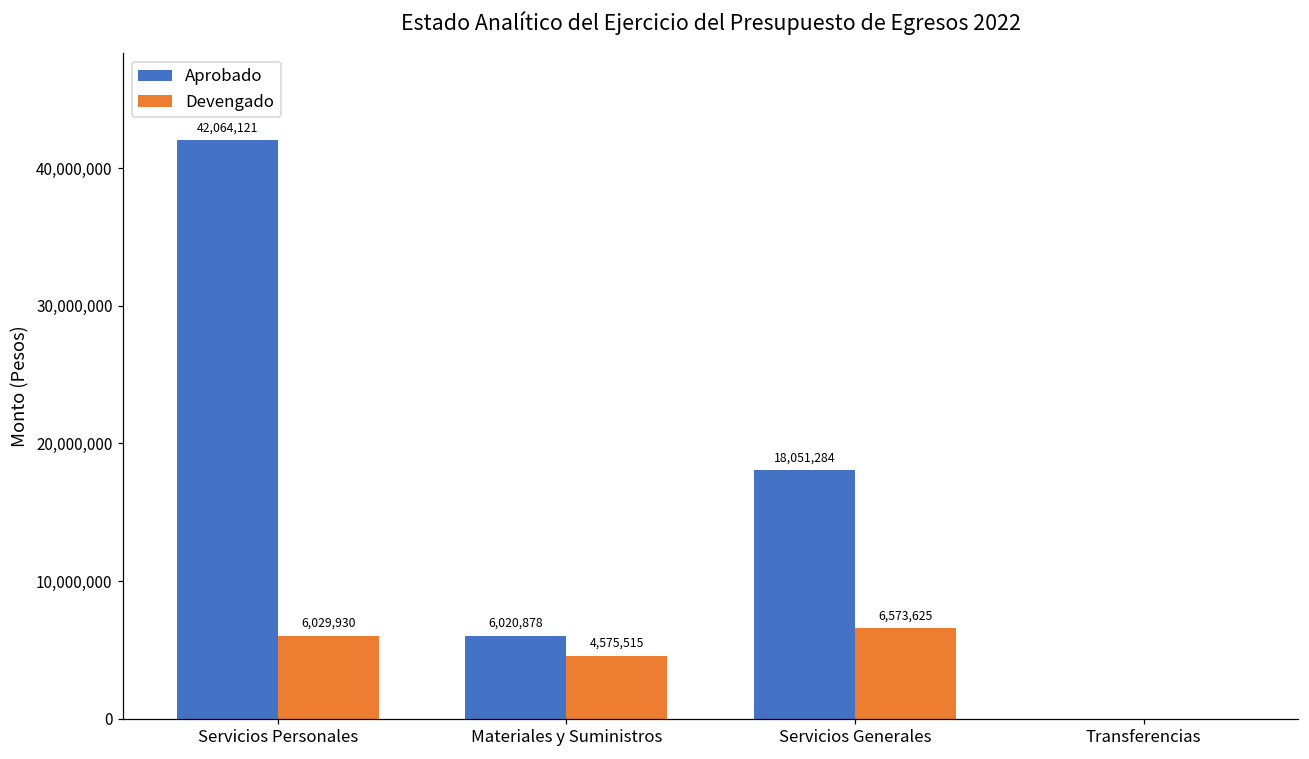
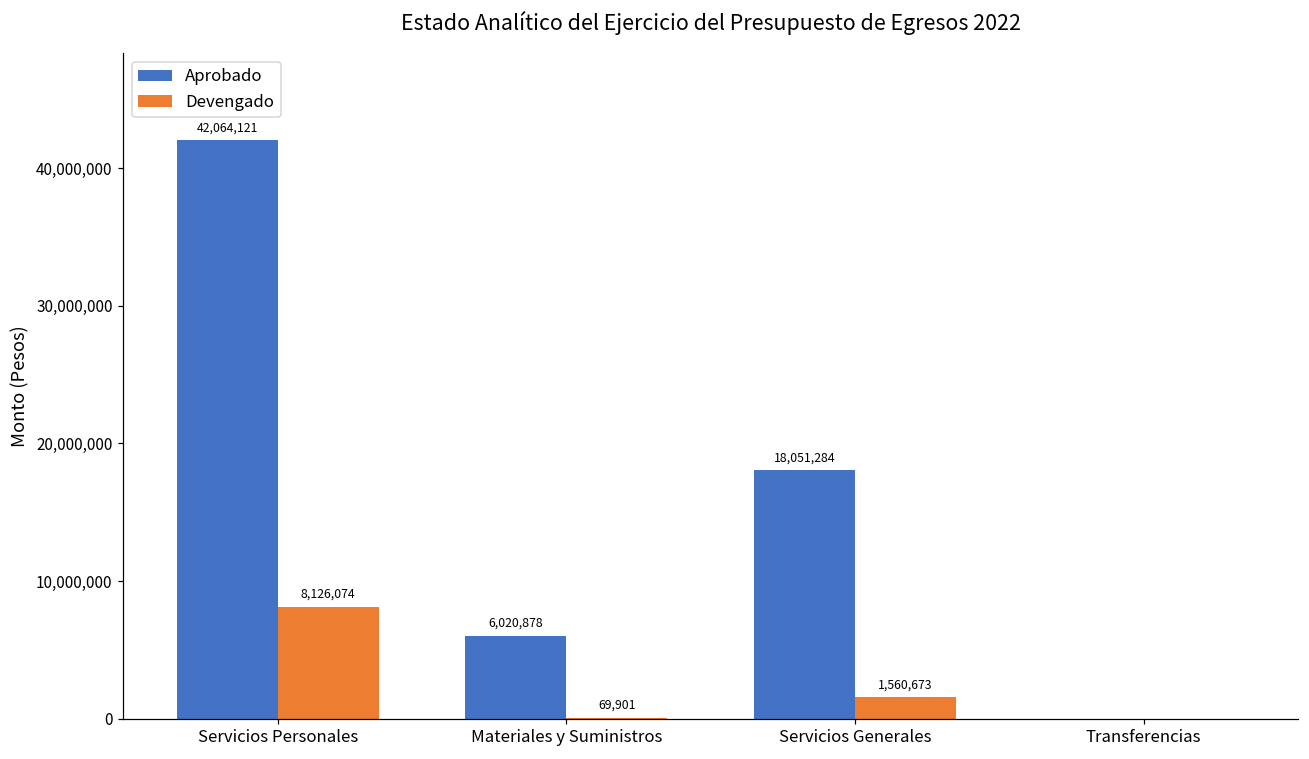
Devengado, Servicios Personales: 6,029,930 -> 8,126,074
Devengado, Materiales y Suministros: 4,575,515 -> 69,901
Devengado, Servicios Generales: 6,573,625 -> 1,560,673
